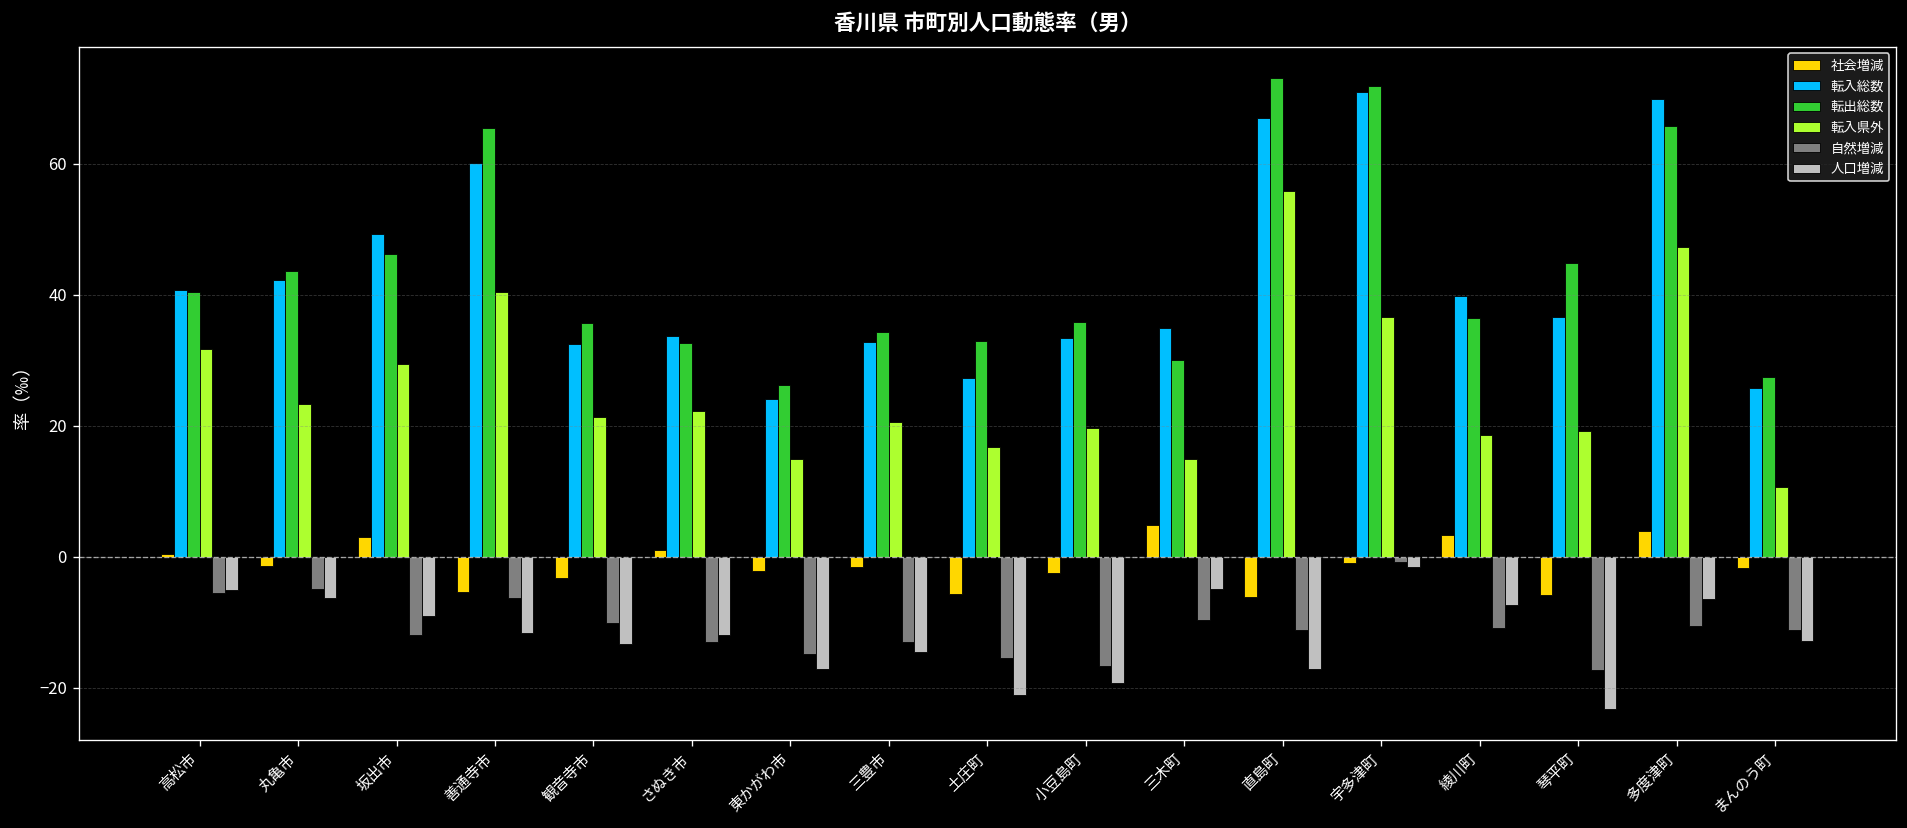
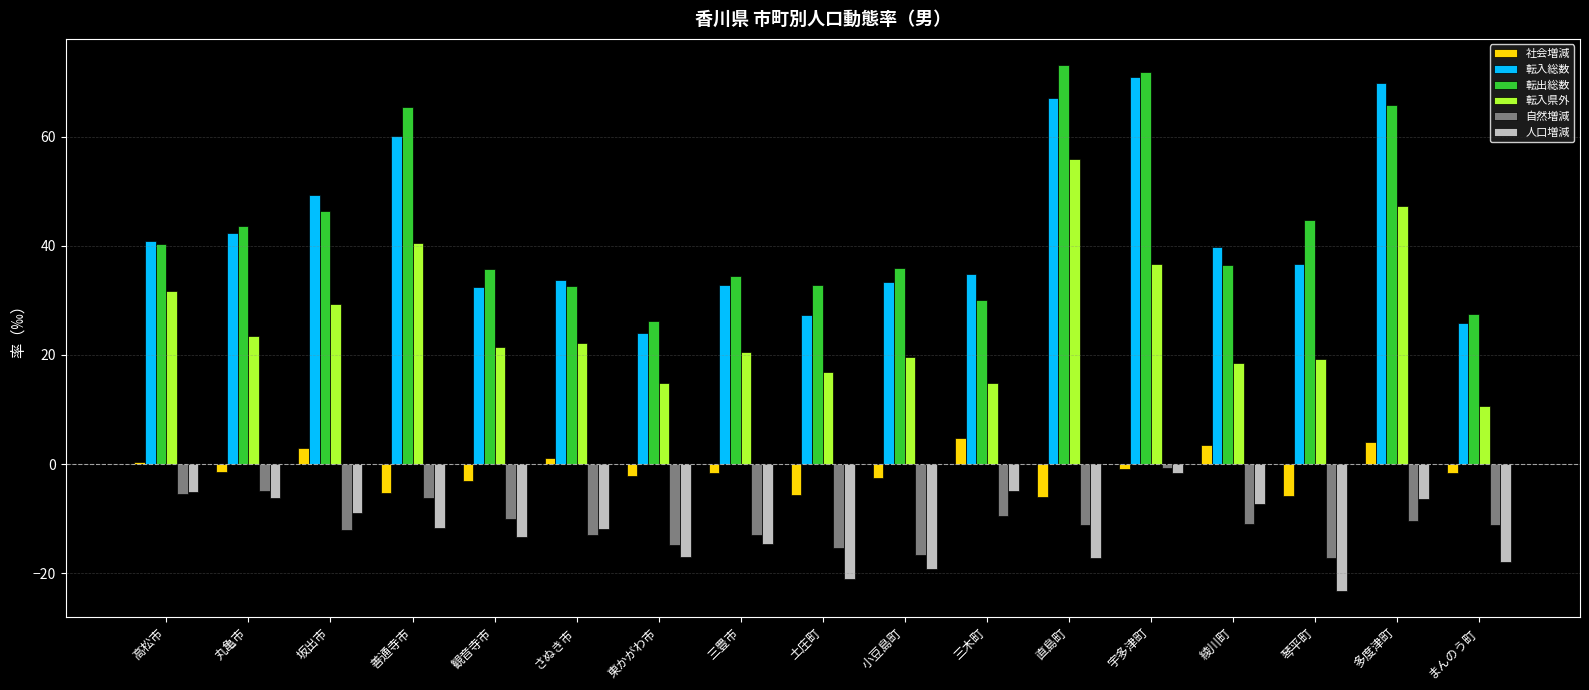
人口増減, まんのう町: -13 -> -18
